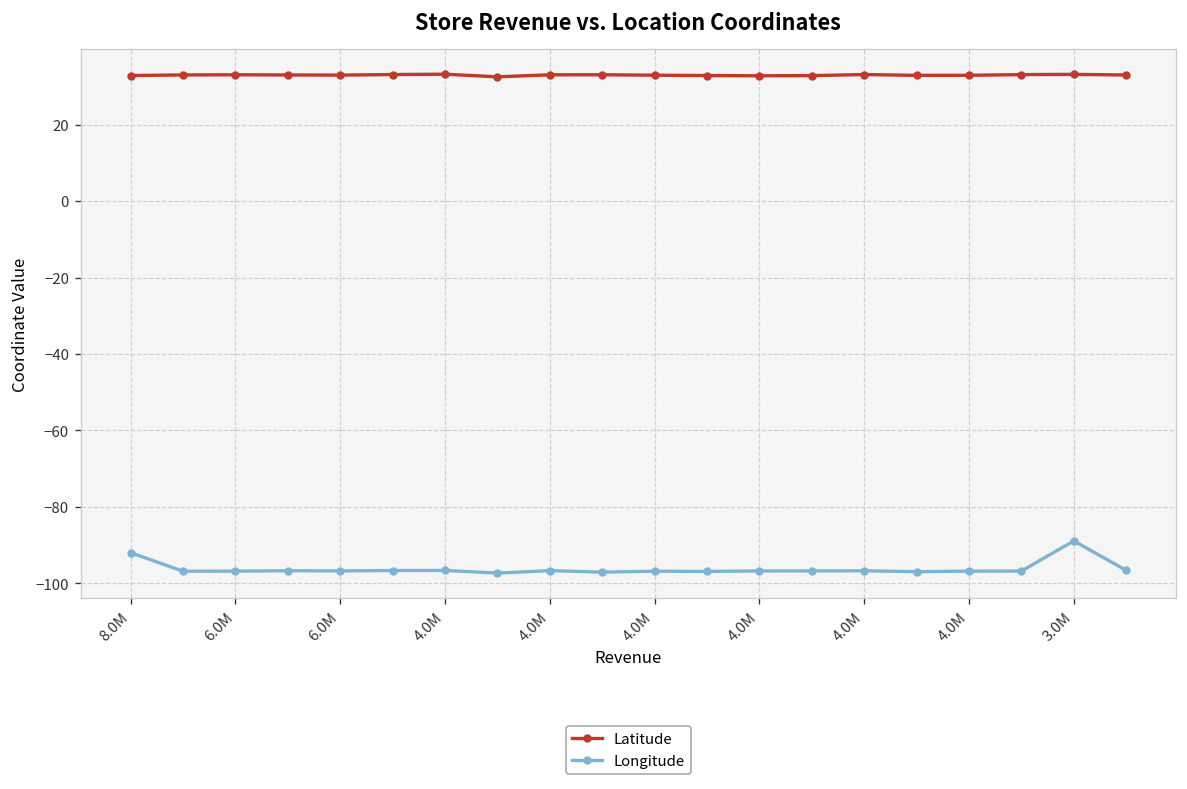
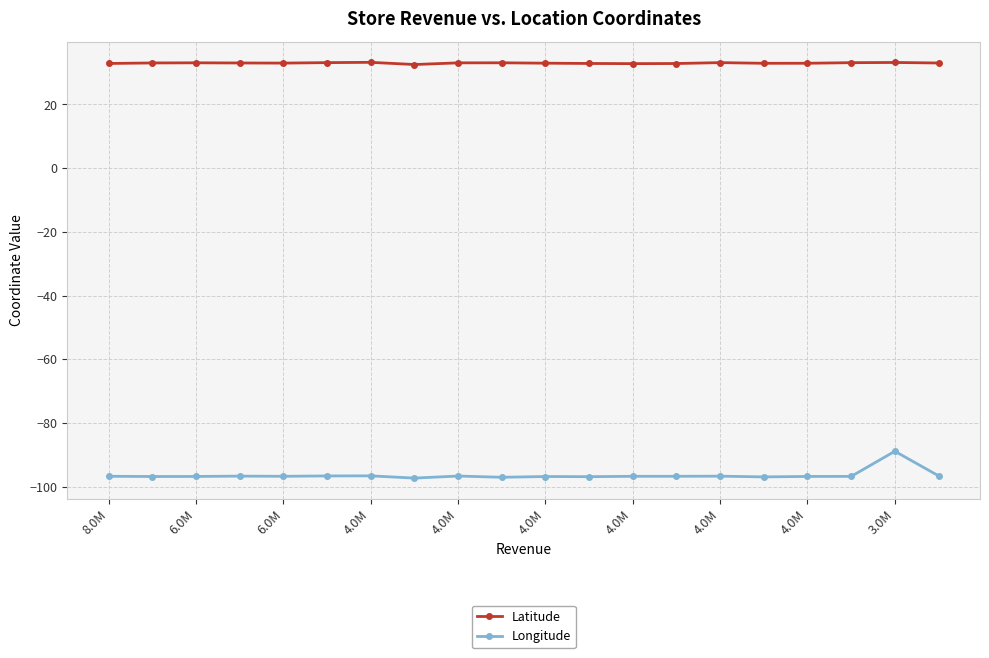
Longitude, 8.0M: -92 -> -97
